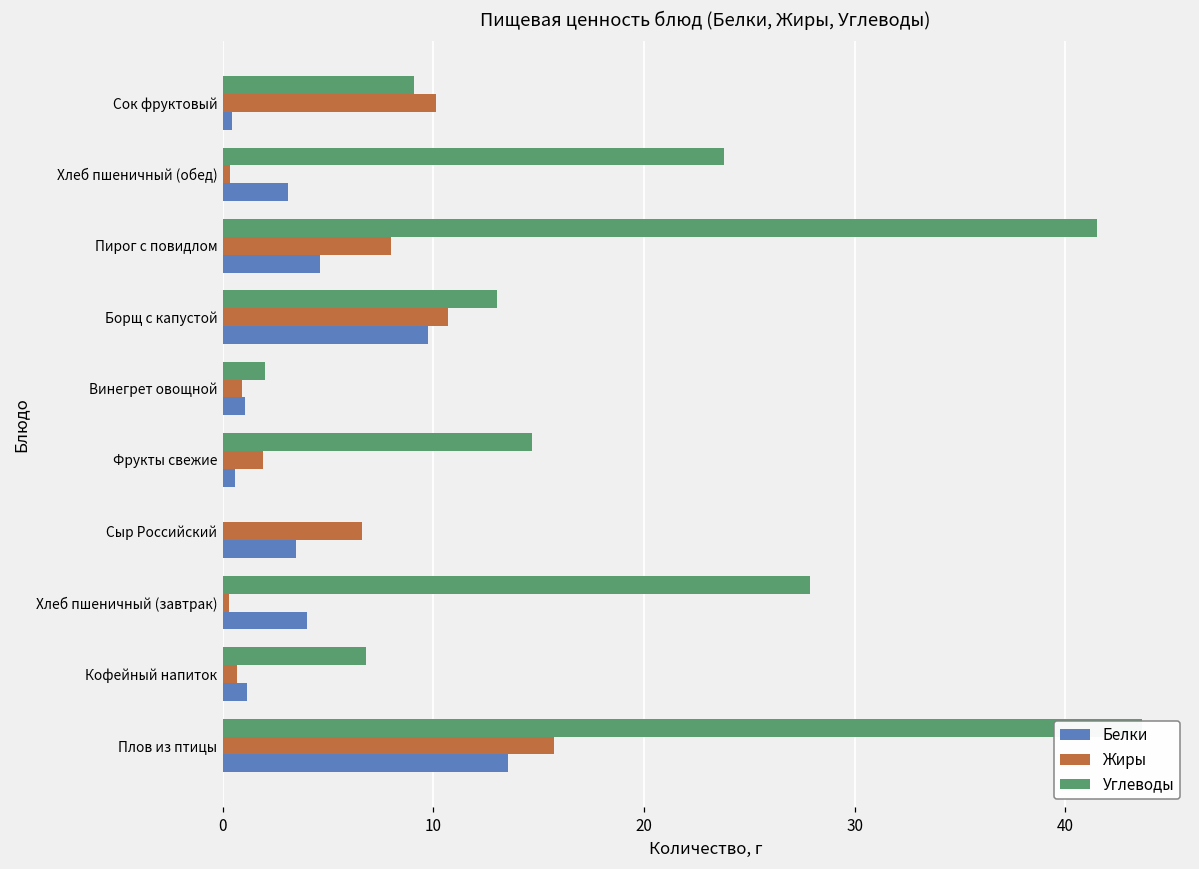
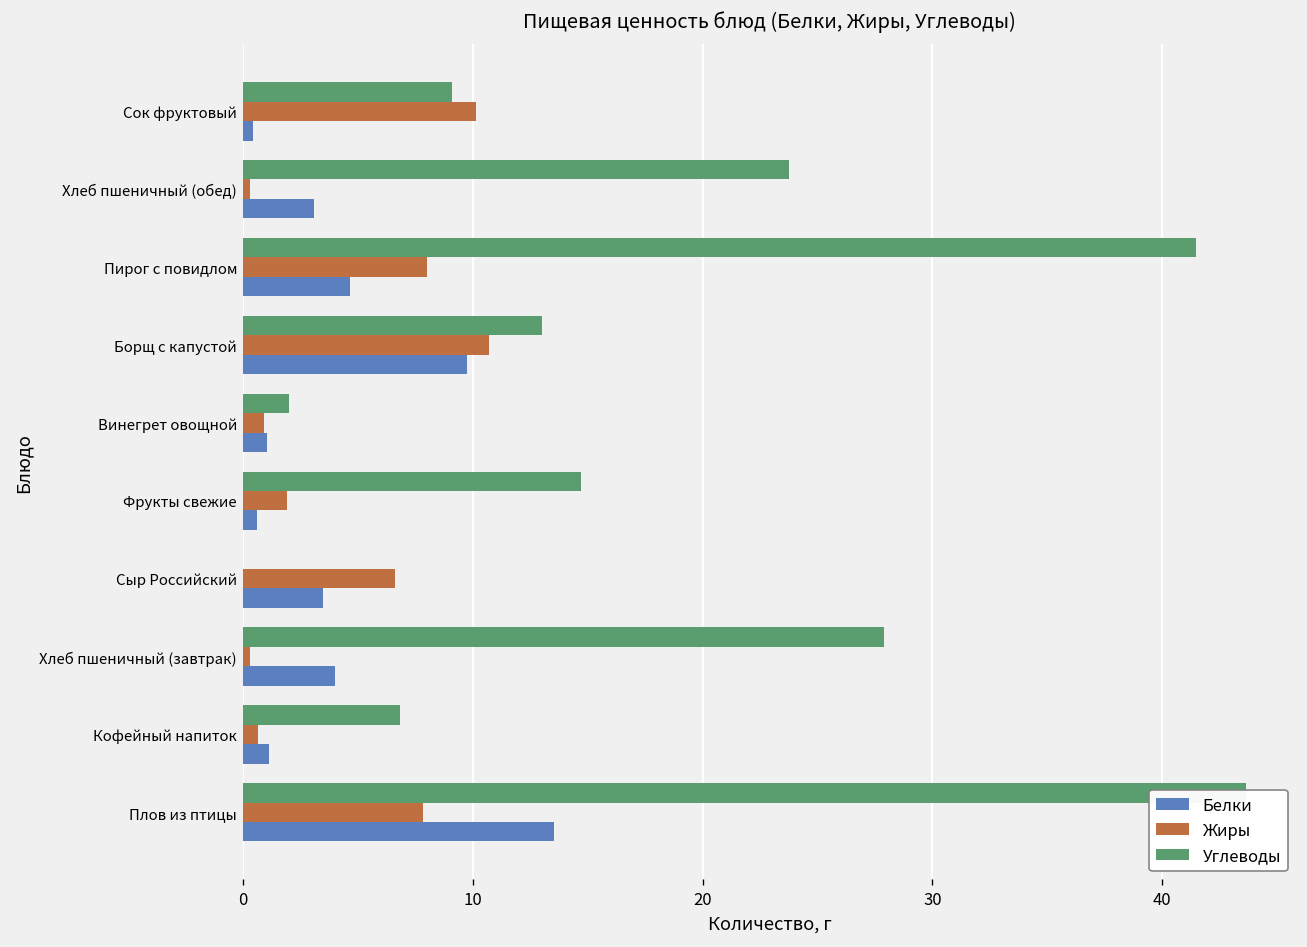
Жиры, Плов из птицы: 15.7 -> 7.8
